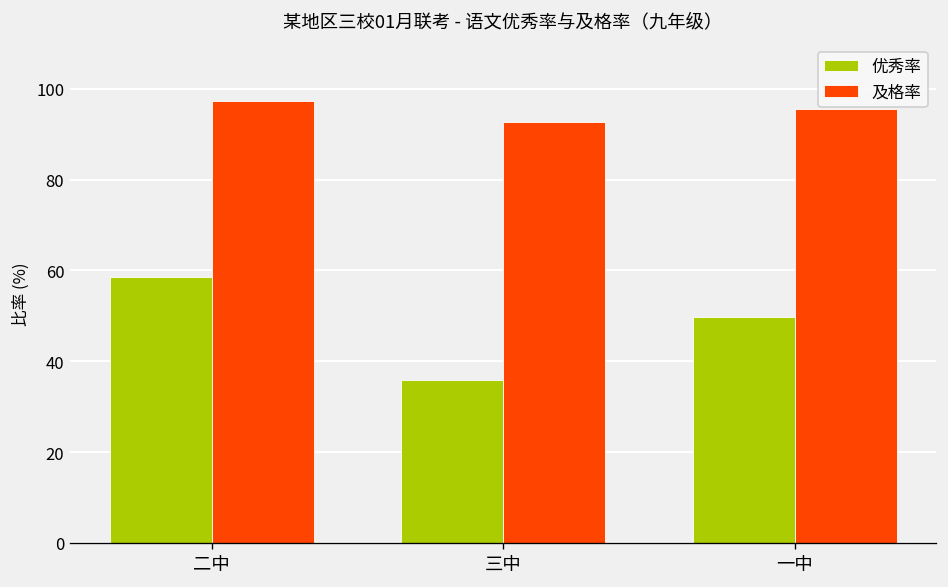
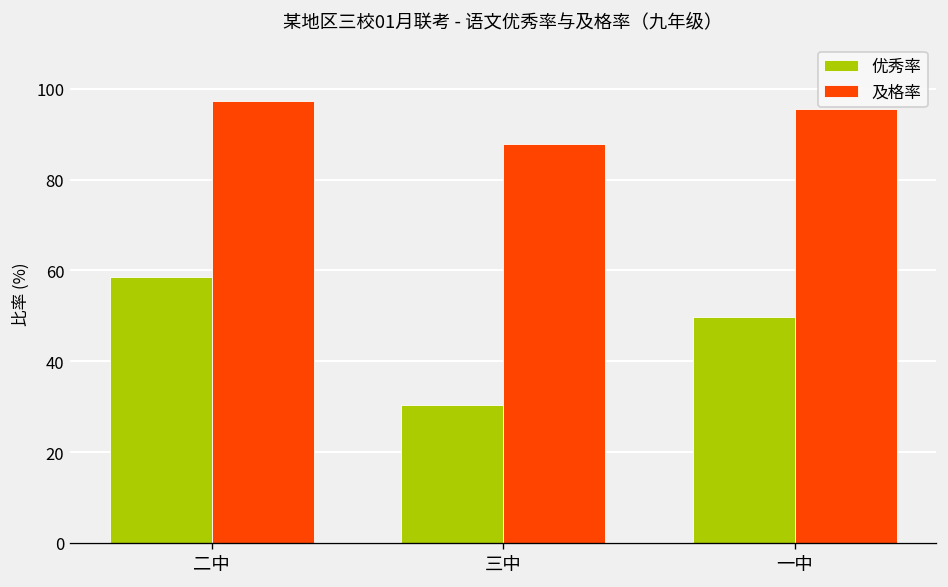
优秀率, 三中: 36 -> 30
及格率, 三中: 93 -> 88
